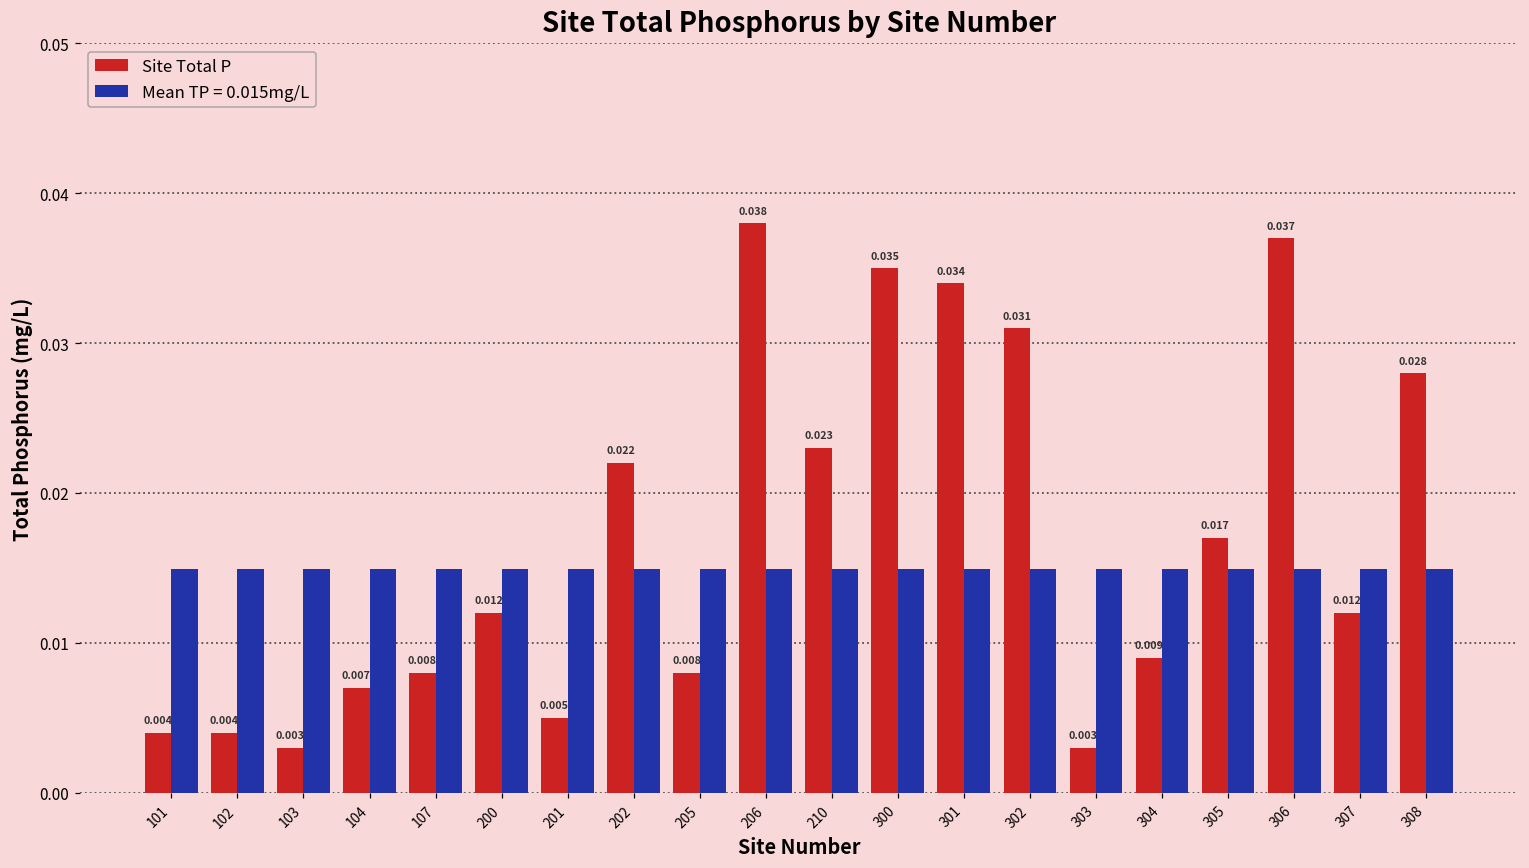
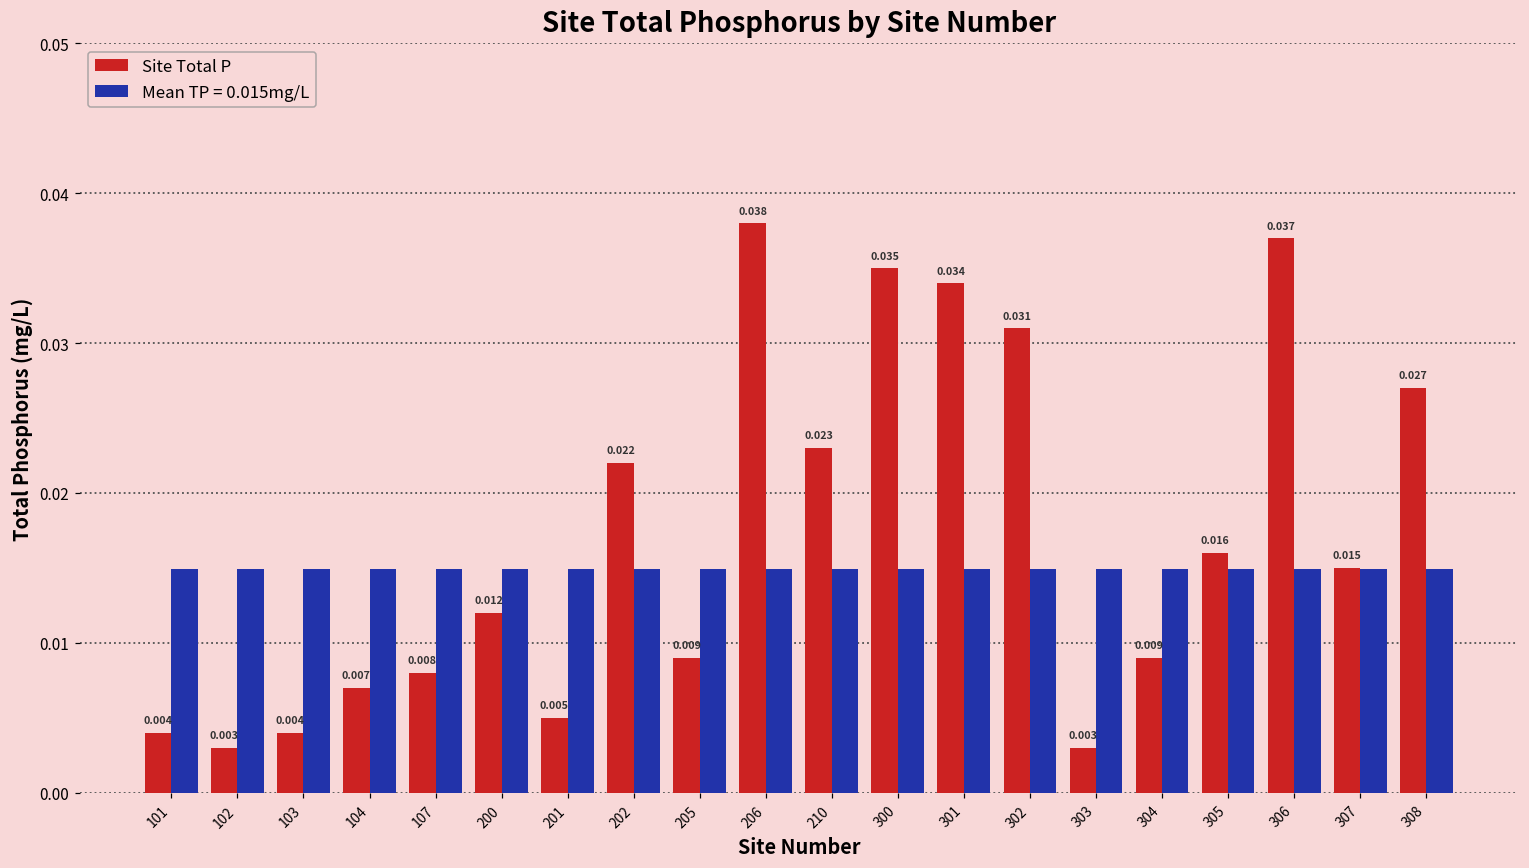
Site Total P, 102: 0.004 -> 0.003
Site Total P, 103: 0.003 -> 0.004
Site Total P, 205: 0.008 -> 0.009
Site Total P, 305: 0.017 -> 0.016
Site Total P, 307: 0.012 -> 0.015
Site Total P, 308: 0.028 -> 0.027
